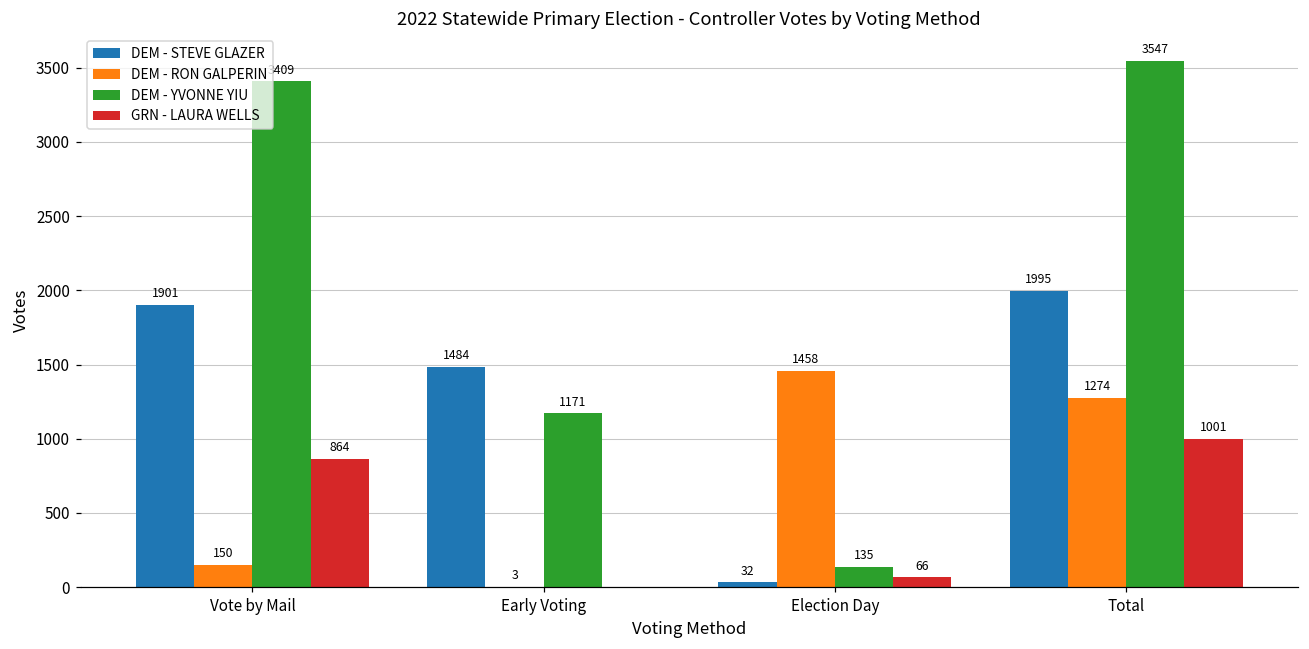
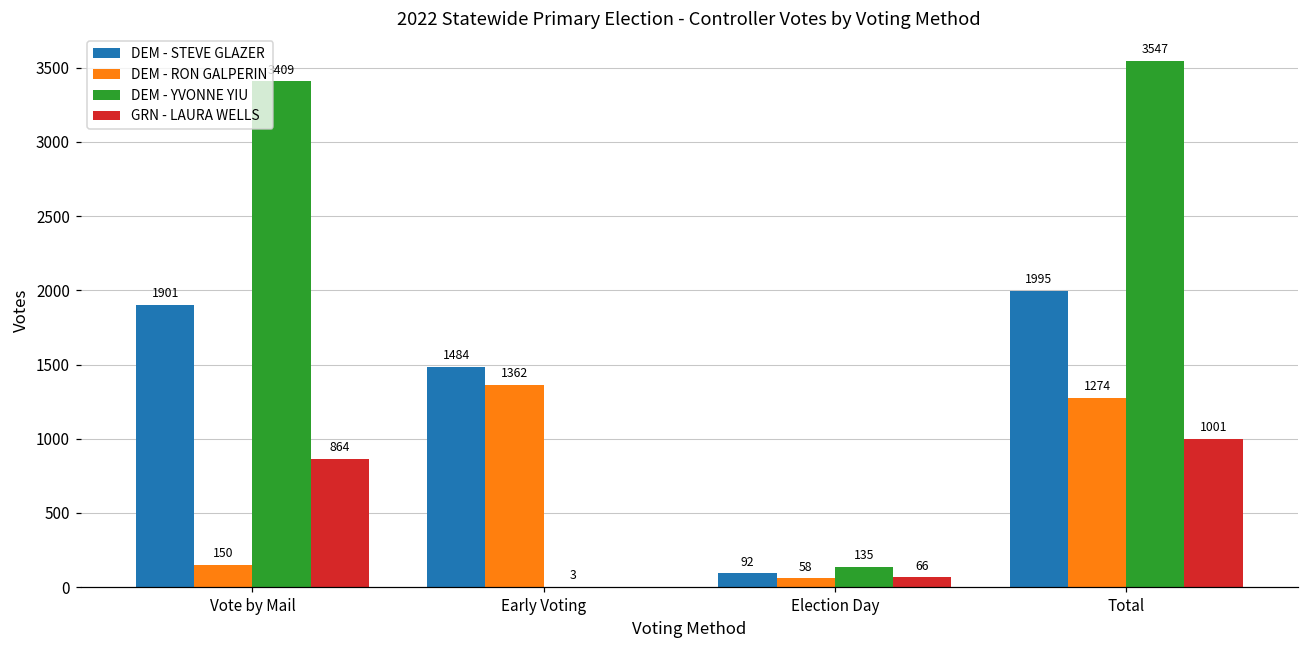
DEM - RON GALPERIN, Early Voting: 3 -> 1362
DEM - YVONNE YIU, Early Voting: 1171 -> 3
DEM - STEVE GLAZER, Election Day: 32 -> 92
DEM - RON GALPERIN, Election Day: 1458 -> 58
